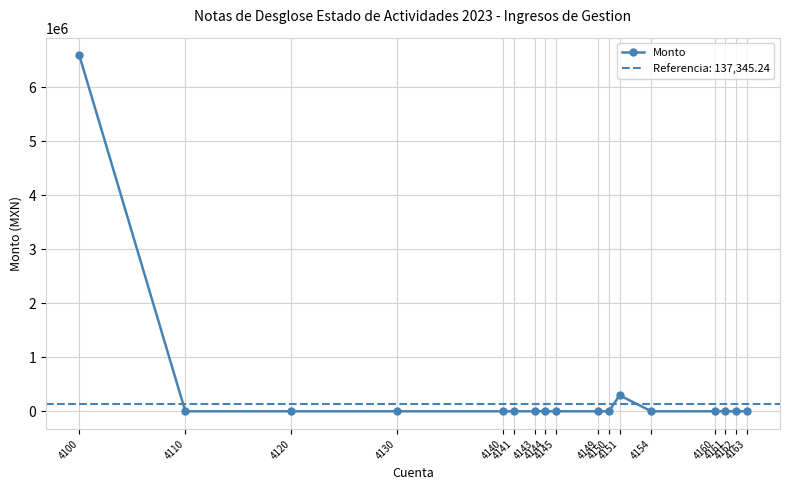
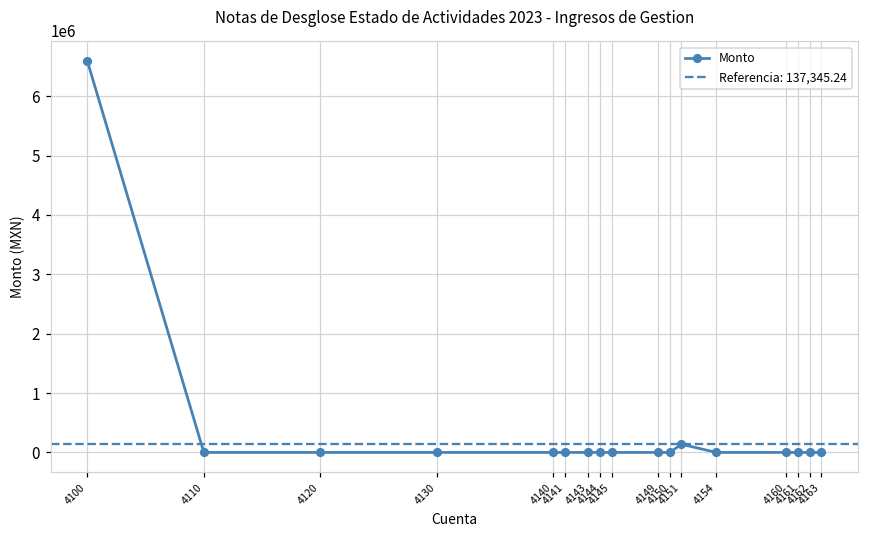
4151: 300000 -> 100000
